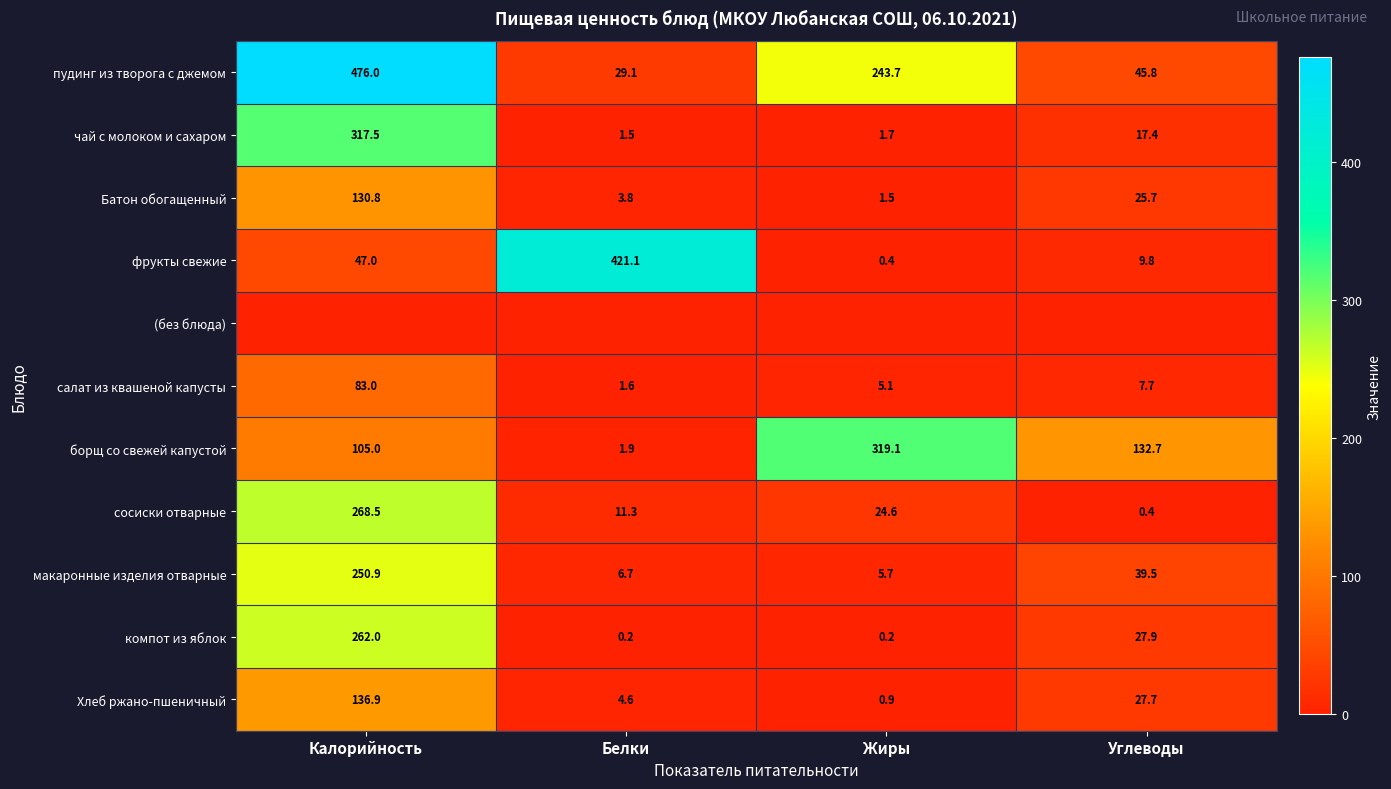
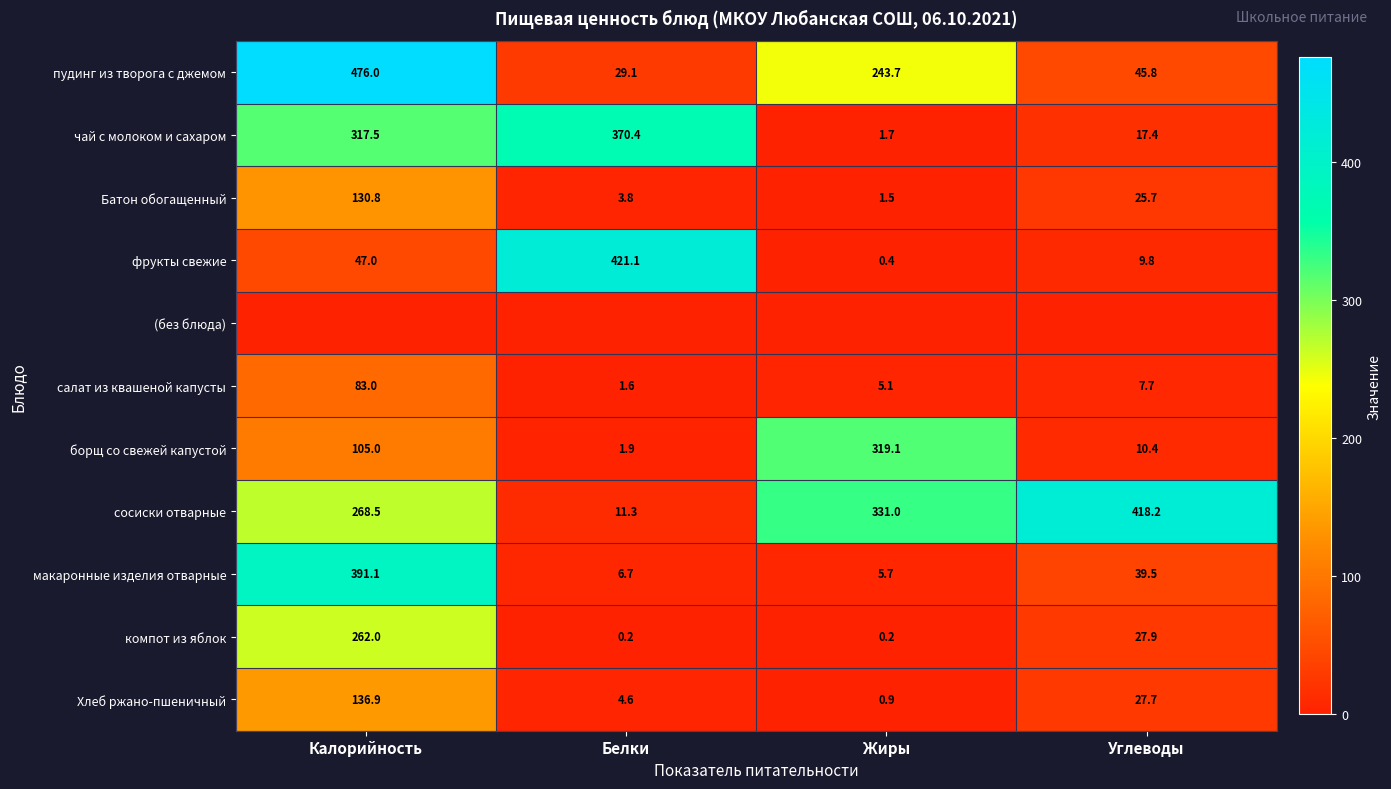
чай с молоком и сахаром, Белки: 1.5 -> 370.4
борщ со свежей капустой, Углеводы: 132.7 -> 10.4
сосиски отварные, Жиры: 24.6 -> 331.0
сосиски отварные, Углеводы: 0.4 -> 418.2
макаронные изделия отварные, Калорийность: 250.9 -> 391.1
